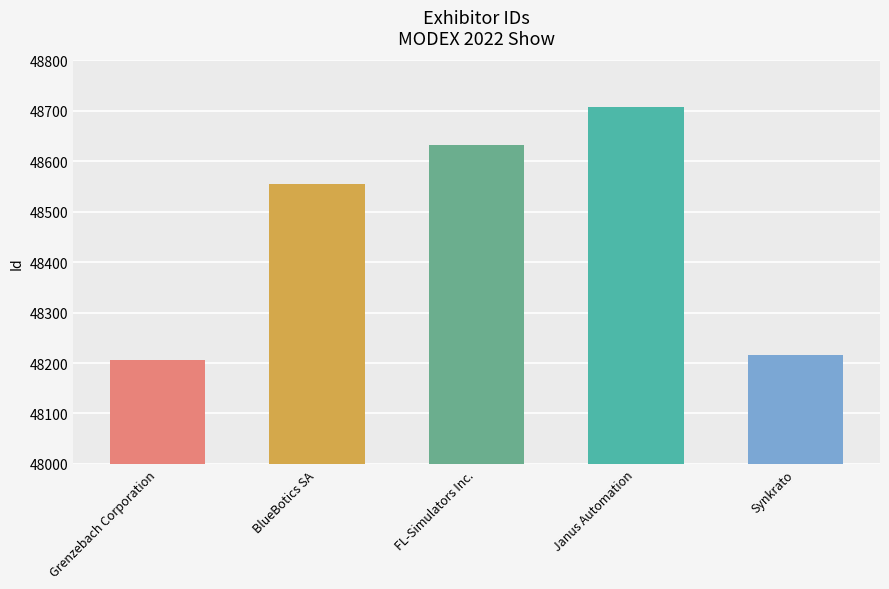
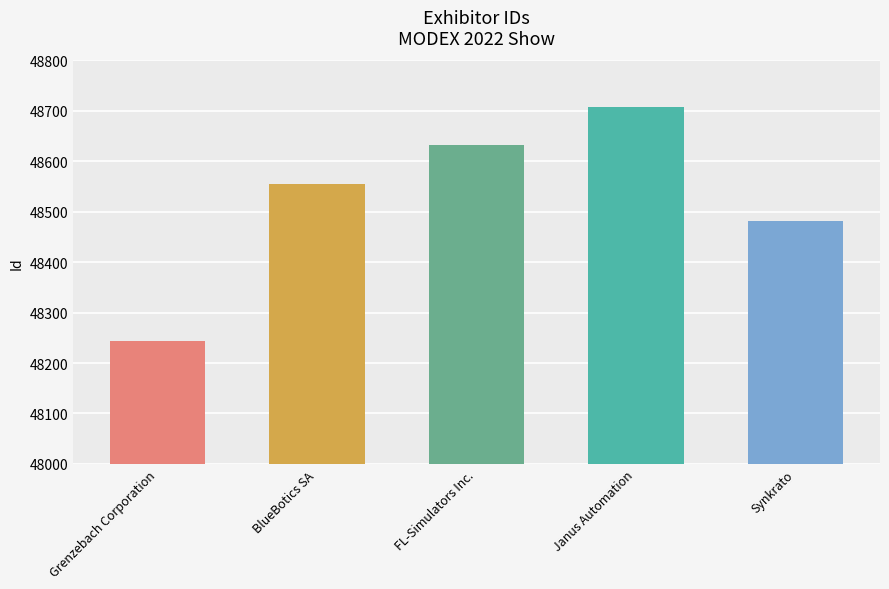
Grenzebach Corporation: 48210 -> 48240
Synkrato: 48220 -> 48480
